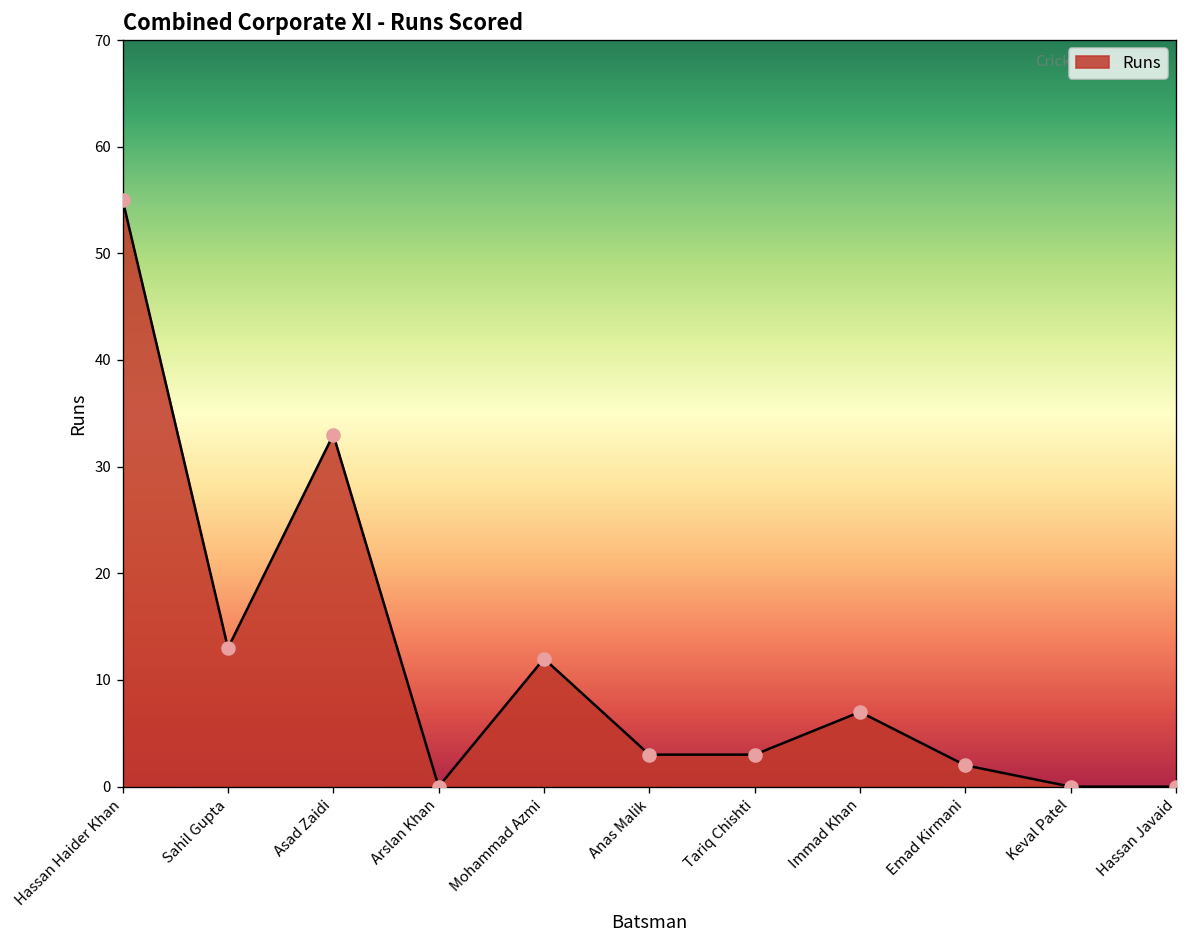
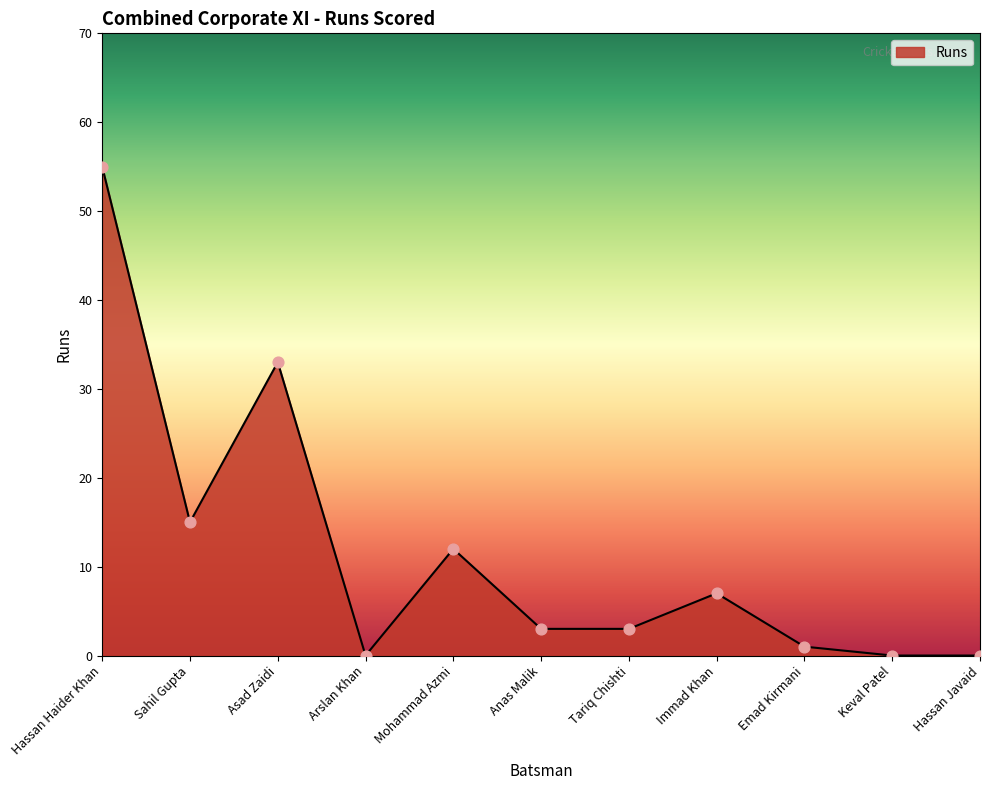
Sahil Gupta: 13 -> 15
Emad Kirmani: 2 -> 1
